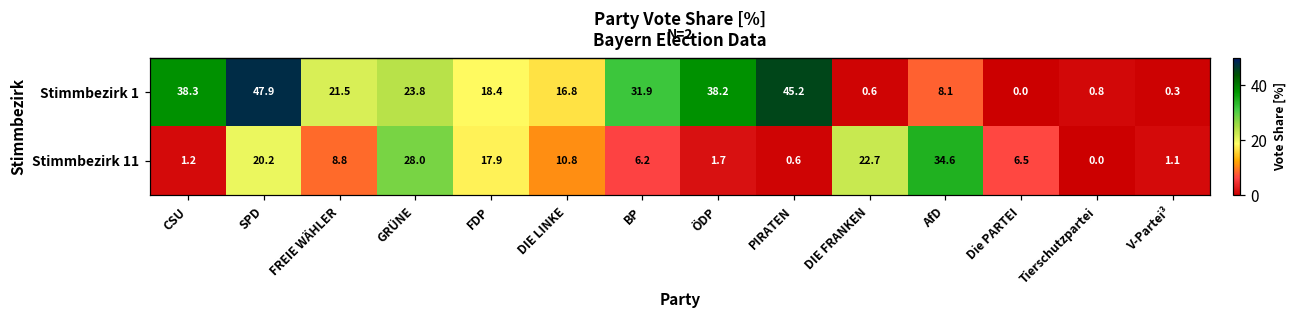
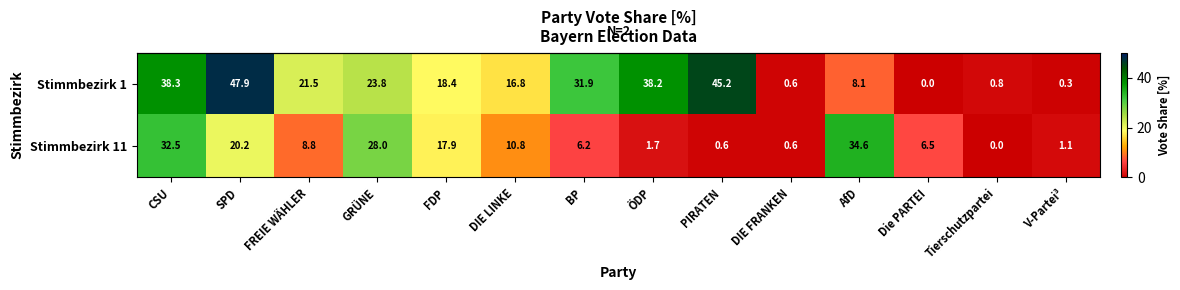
Stimmbezirk 11, CSU: 1.2 -> 32.5
Stimmbezirk 11, DIE FRANKEN: 22.7 -> 0.6
